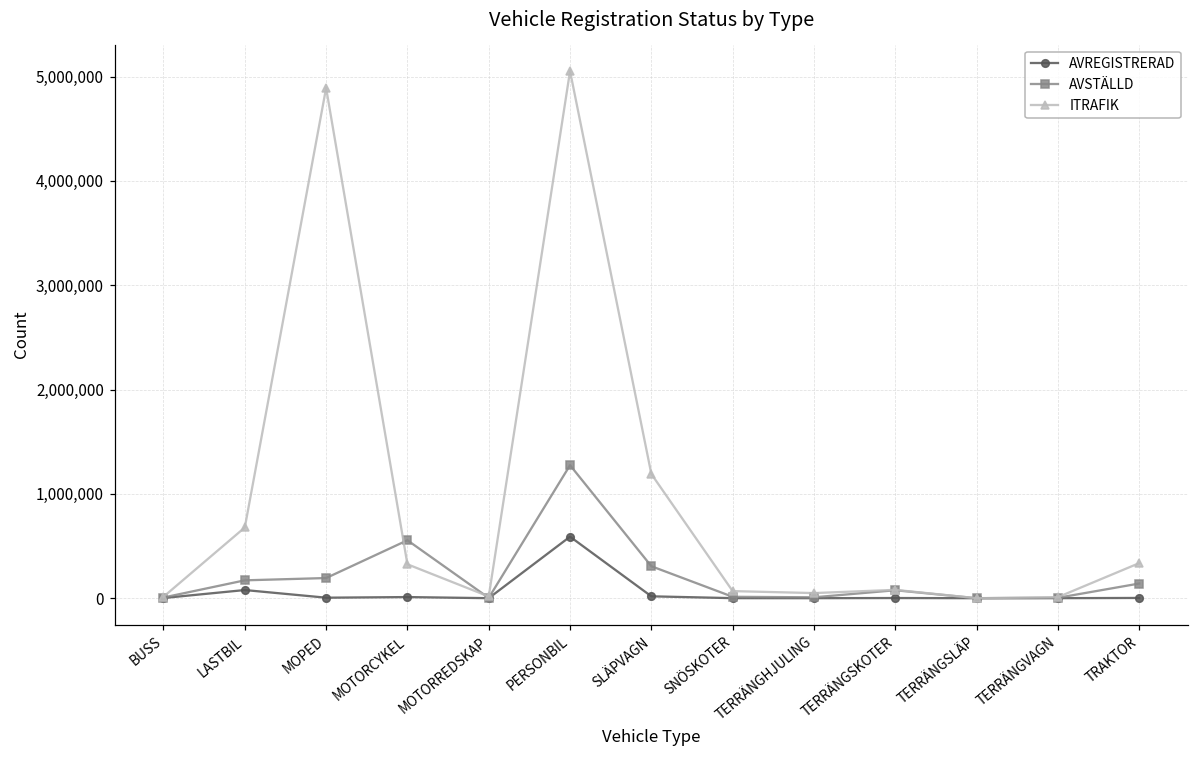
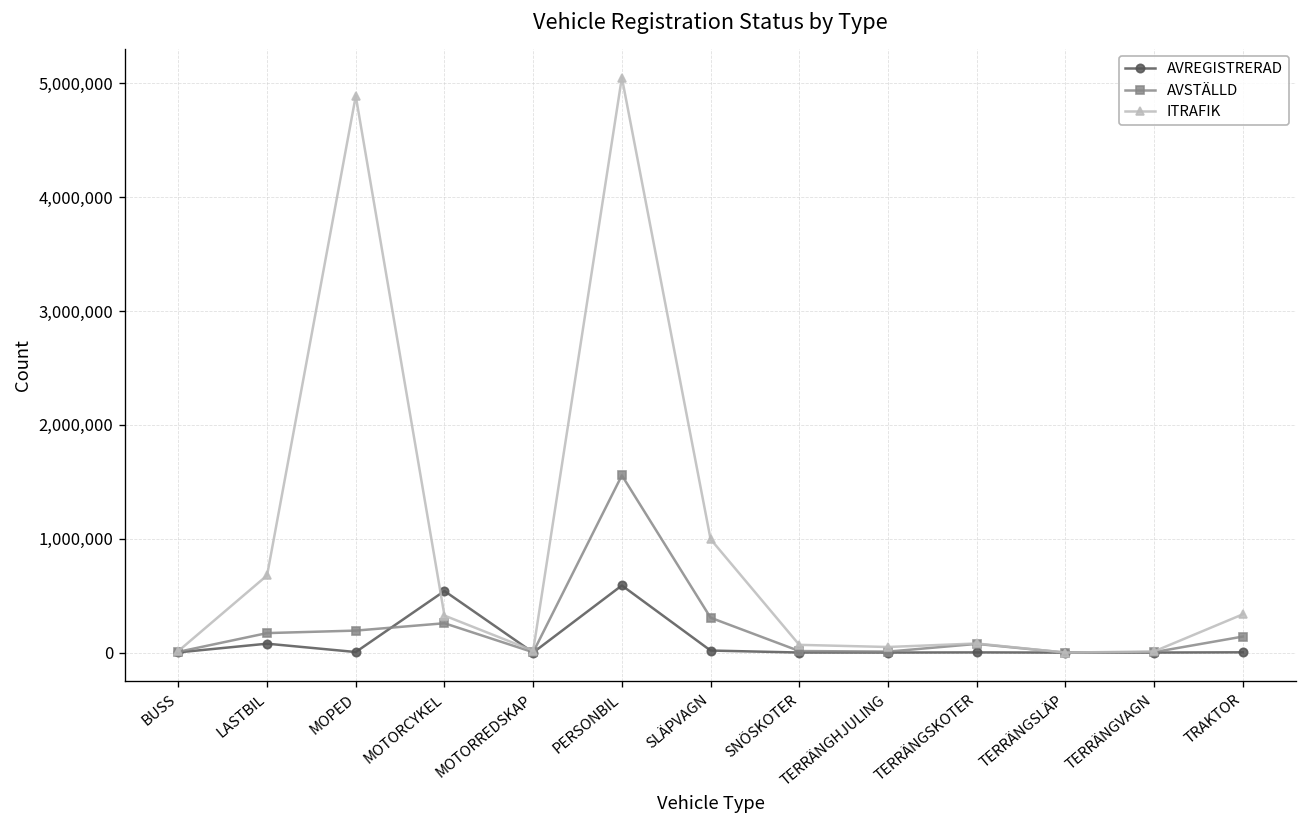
AVREGISTRERAD, MOTORCYKEL: 0 -> 500,000
AVSTÄLLD, MOTORCYKEL: 600,000 -> 300,000
AVSTÄLLD, PERSONBIL: 1,300,000 -> 1,600,000
ITRAFIK, SLÄPVAGN: 1,200,000 -> 1,000,000
